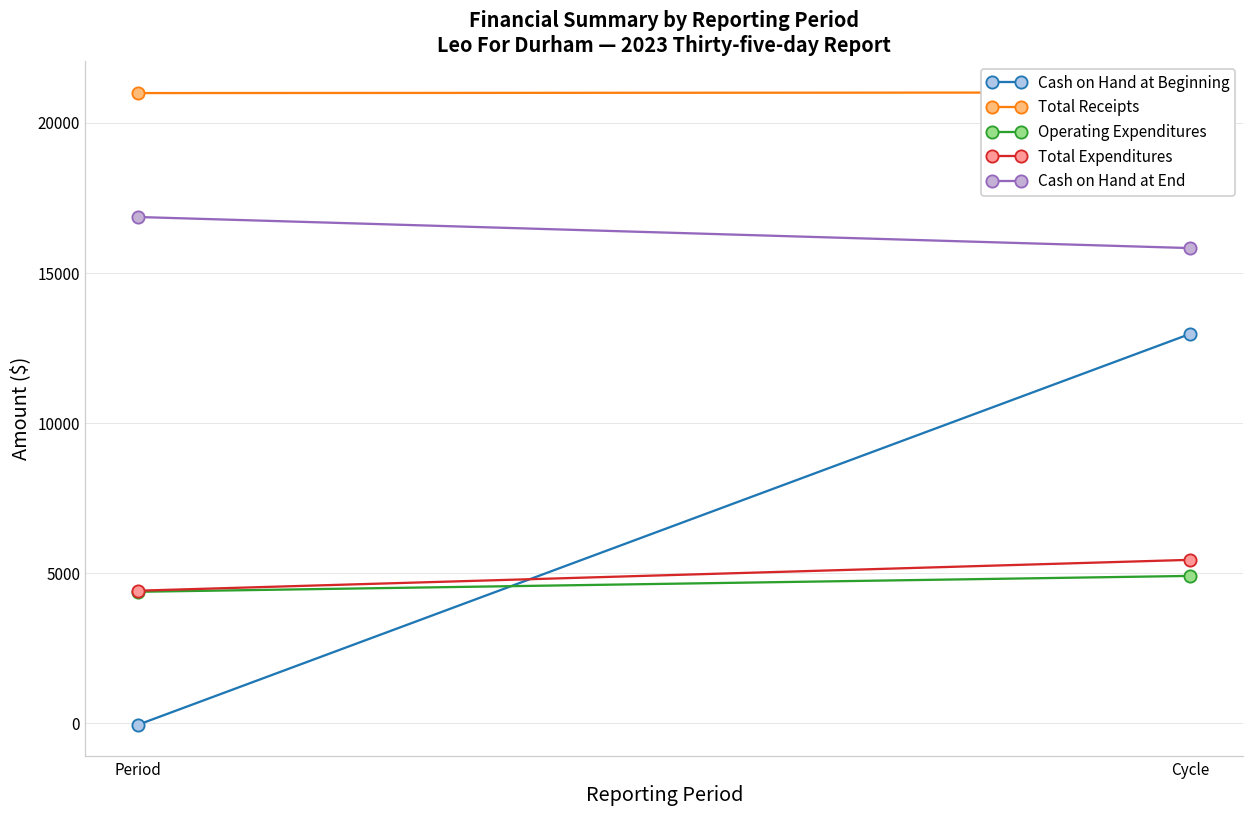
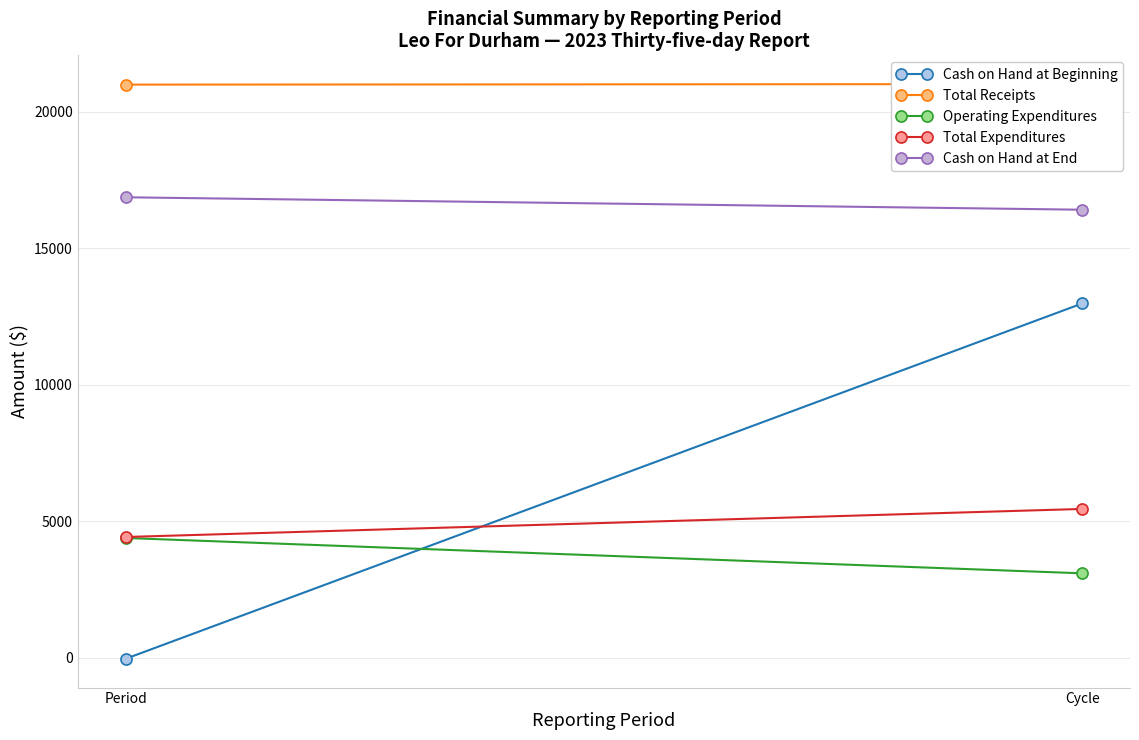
Operating Expenditures, Cycle: 4900 -> 3100
Cash on Hand at End, Cycle: 15800 -> 16400
